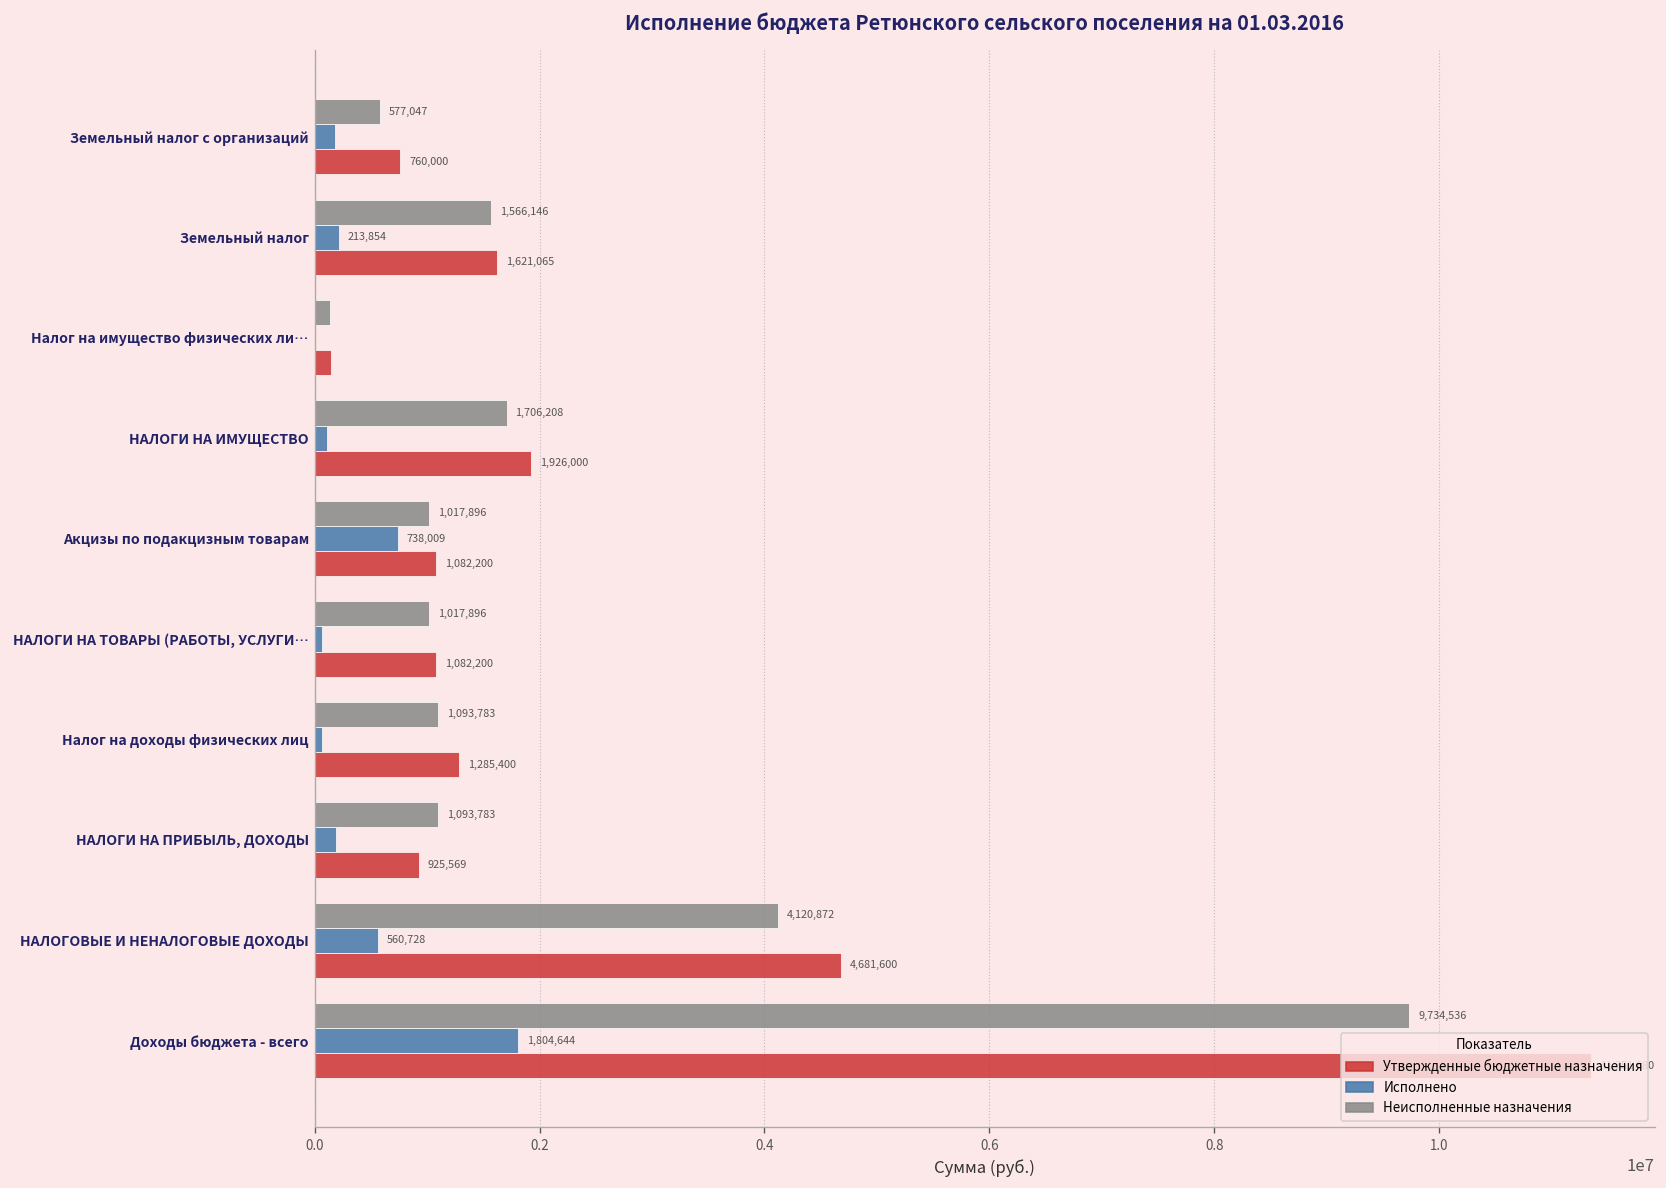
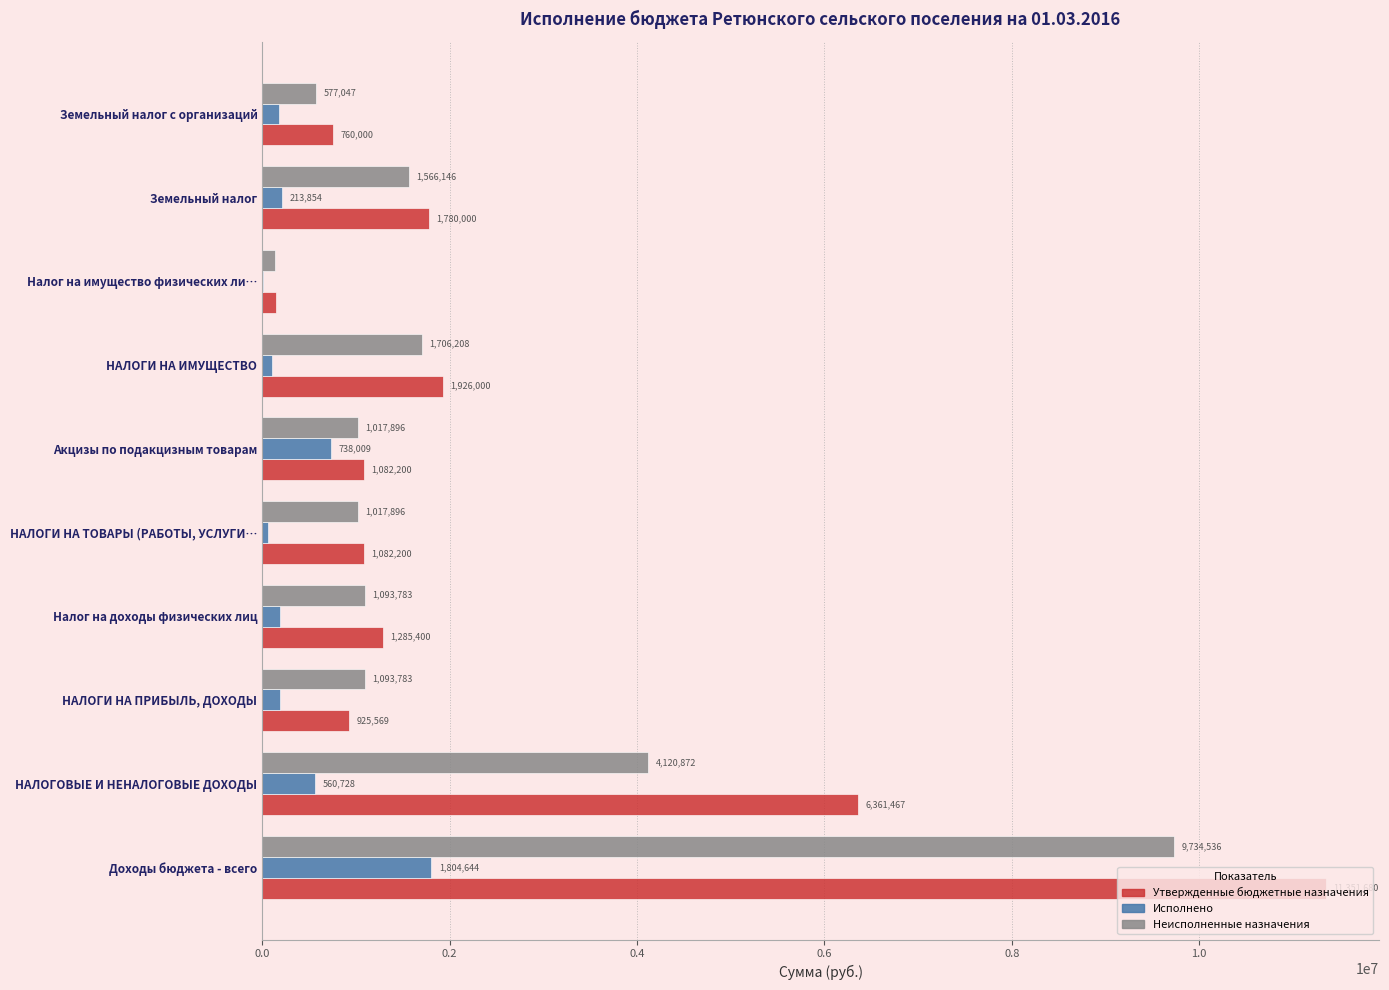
Утвержденные бюджетные назначения, Земельный налог: 1,621,065 -> 1,780,000
Исполнено, Налог на доходы физических лиц: 100000 -> 200000
Утвержденные бюджетные назначения, НАЛОГОВЫЕ И НЕНАЛОГОВЫЕ ДОХОДЫ: 4,681,600 -> 6,361,467
